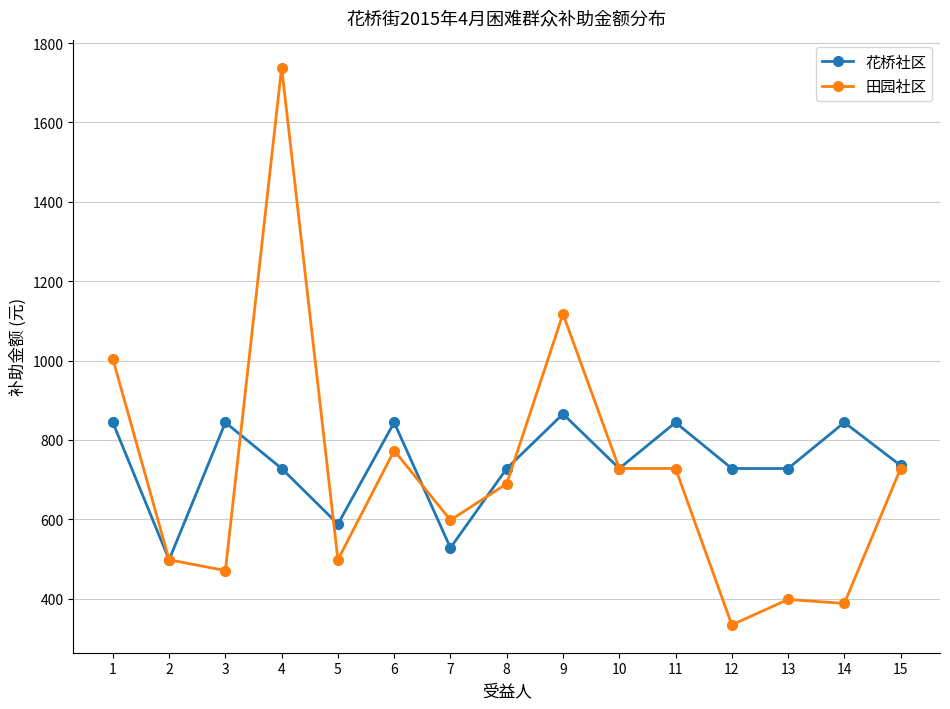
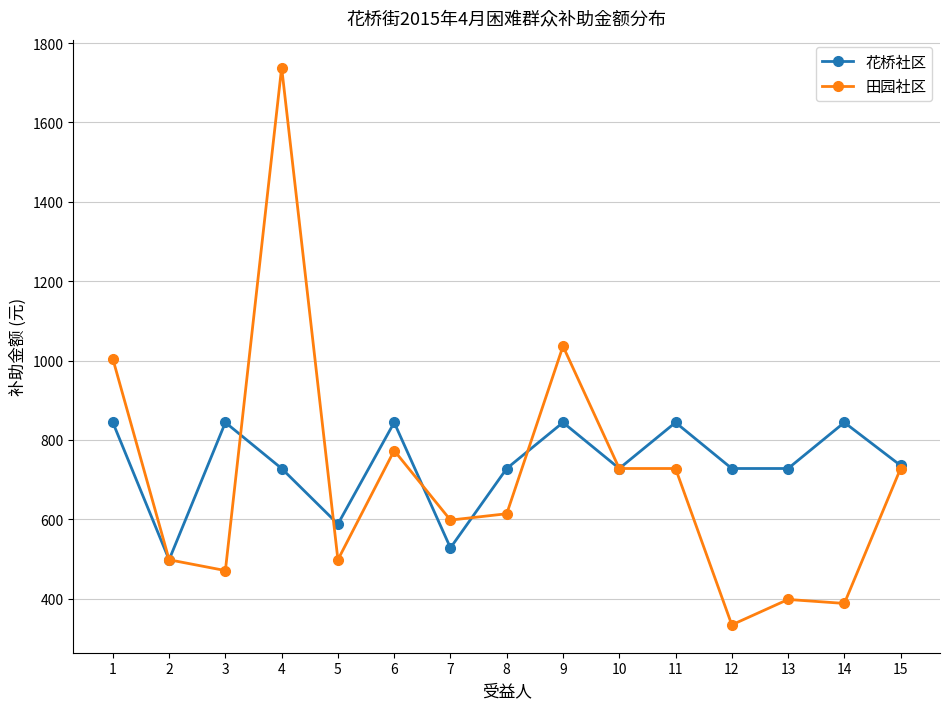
田园社区, 8: 690 -> 610
花桥社区, 9: 870 -> 840
田园社区, 9: 1120 -> 1040
